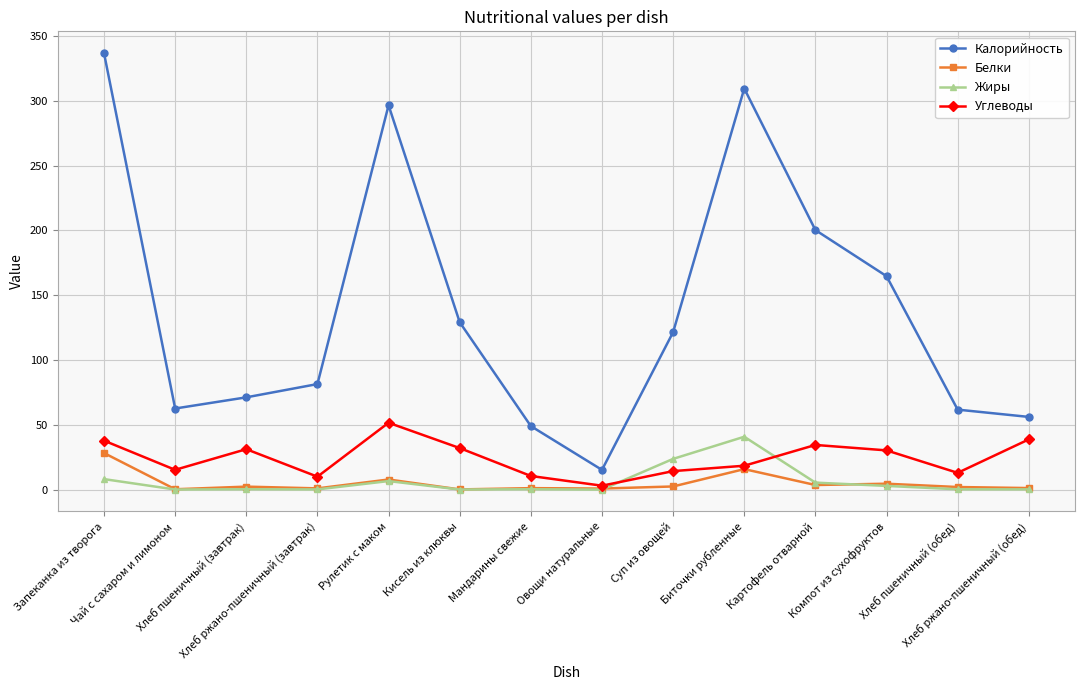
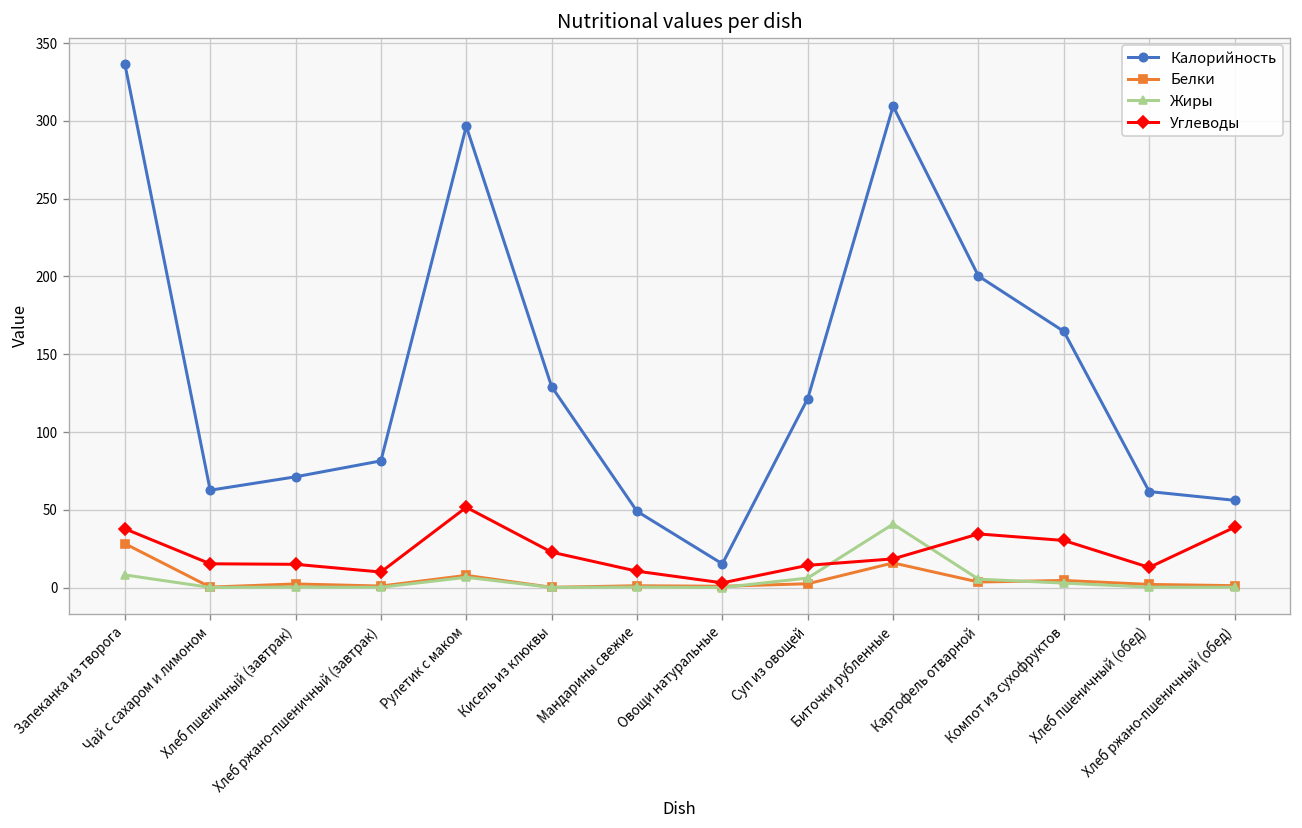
Углеводы, Хлеб пшеничный (завтрак): 31 -> 15
Углеводы, Кисель из клюквы: 32 -> 23
Жиры, Суп из овощей: 24 -> 6
